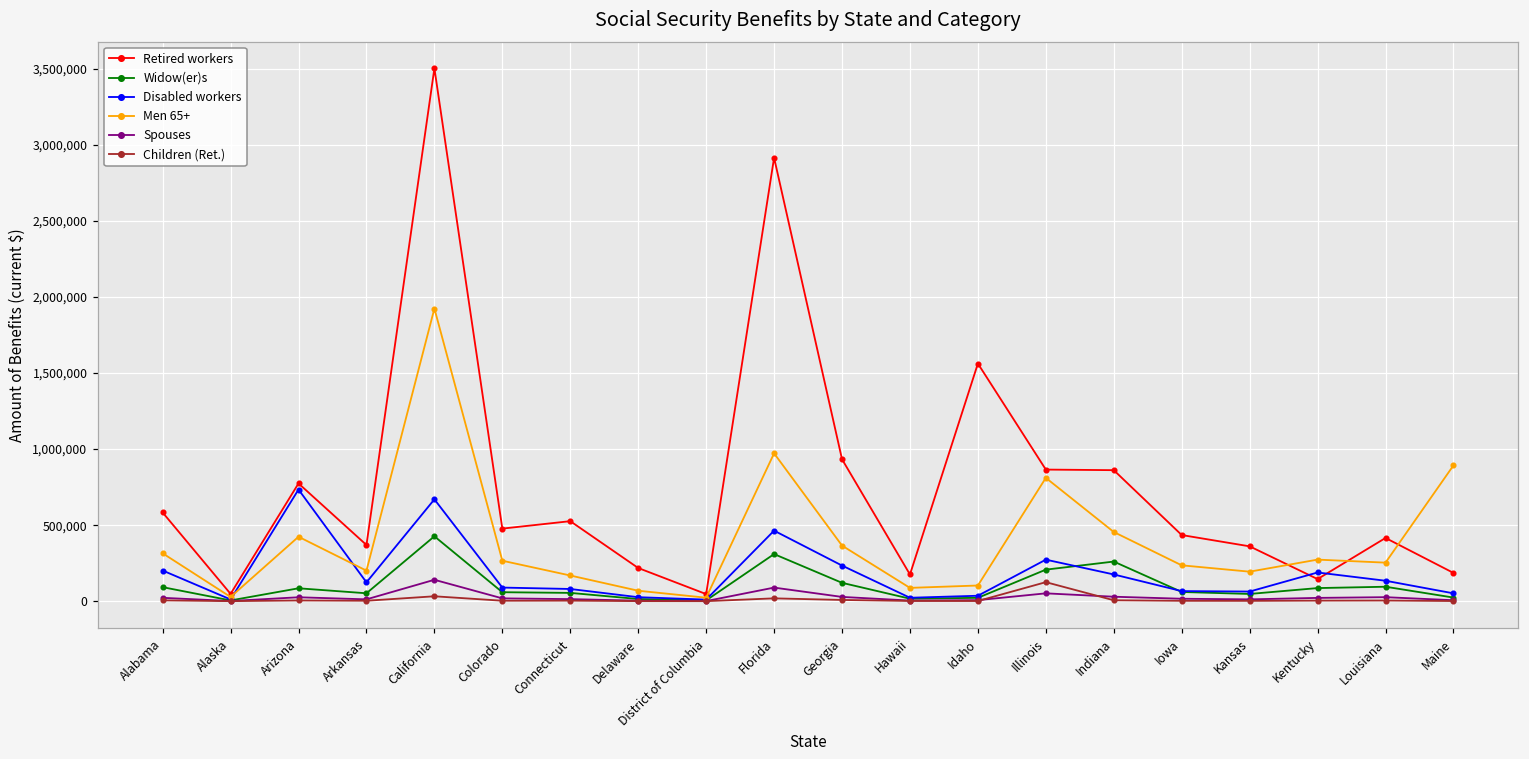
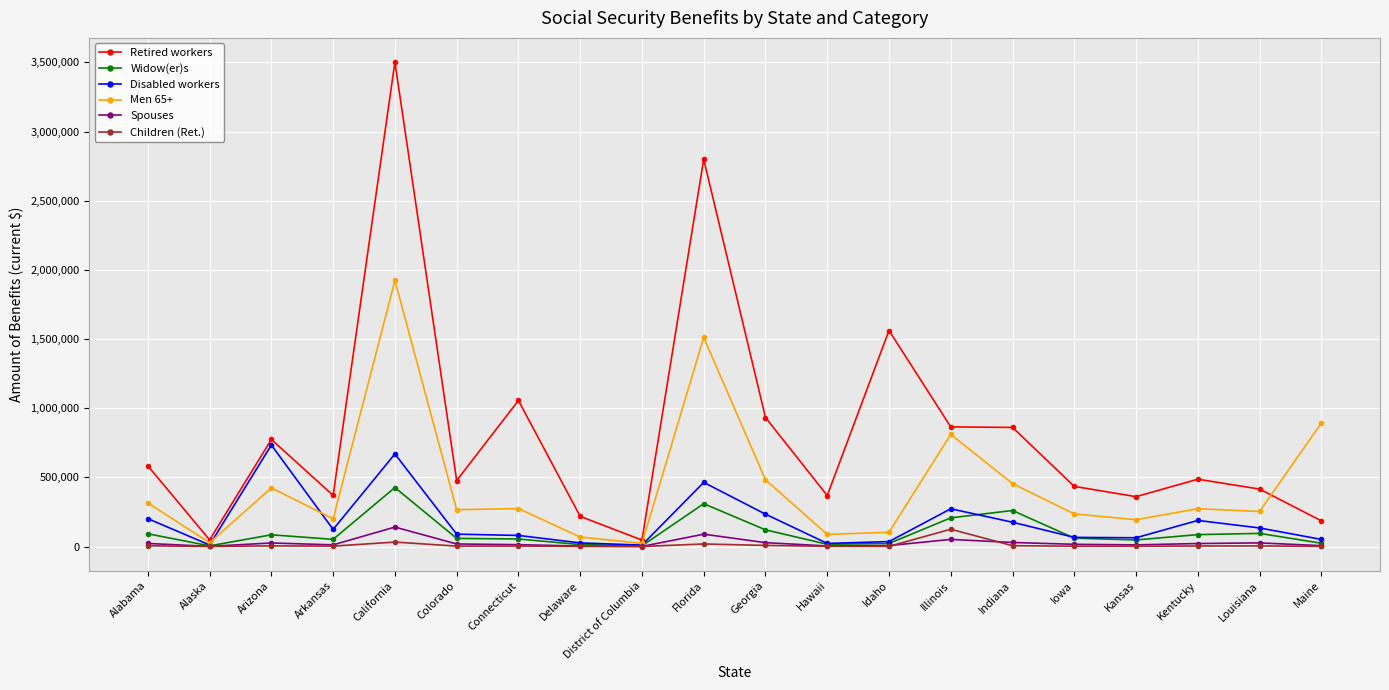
Retired workers, Connecticut: 530,000 -> 1,060,000
Men 65+, Connecticut: 170,000 -> 270,000
Retired workers, Florida: 2,910,000 -> 2,800,000
Men 65+, Florida: 970,000 -> 1,510,000
Men 65+, Georgia: 370,000 -> 480,000
Retired workers, Hawaii: 180,000 -> 370,000
Retired workers, Kentucky: 150,000 -> 490,000
